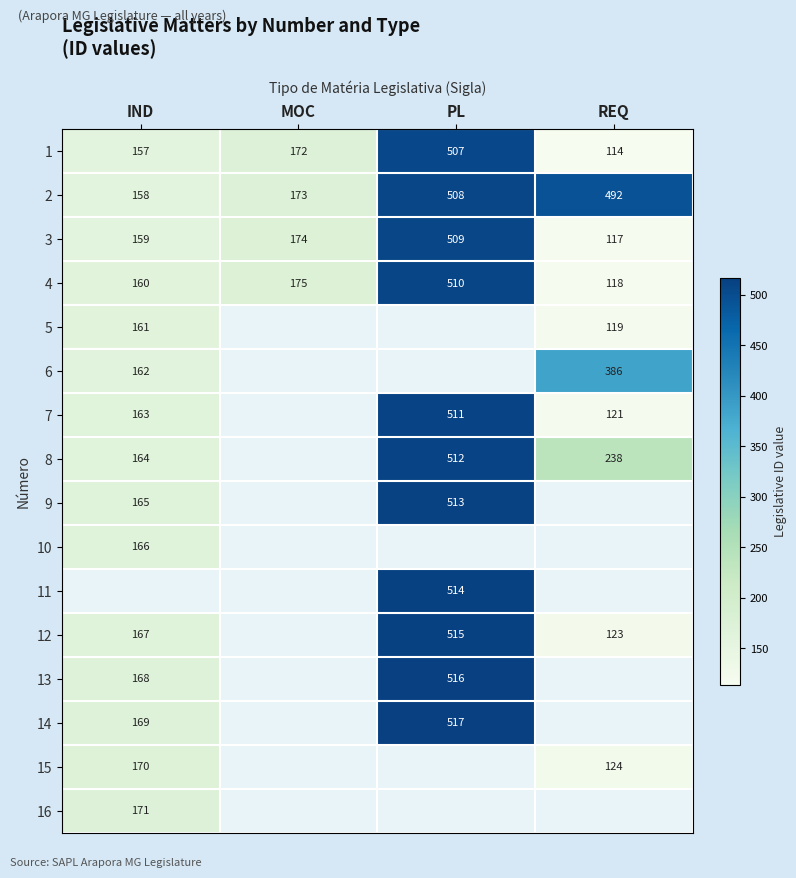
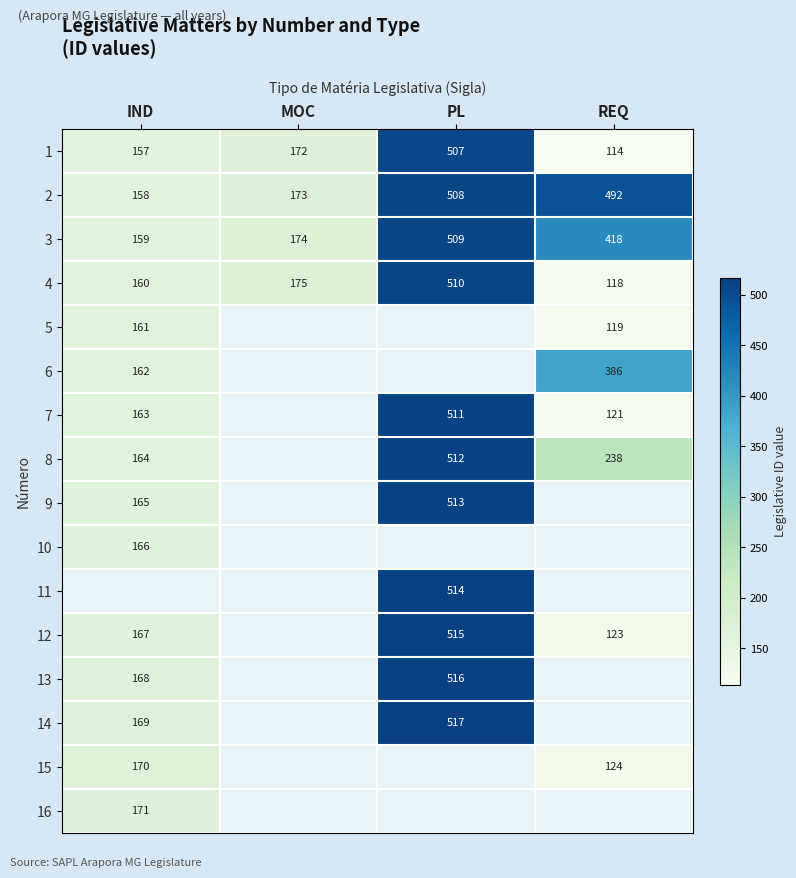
3, REQ: 117 -> 418
